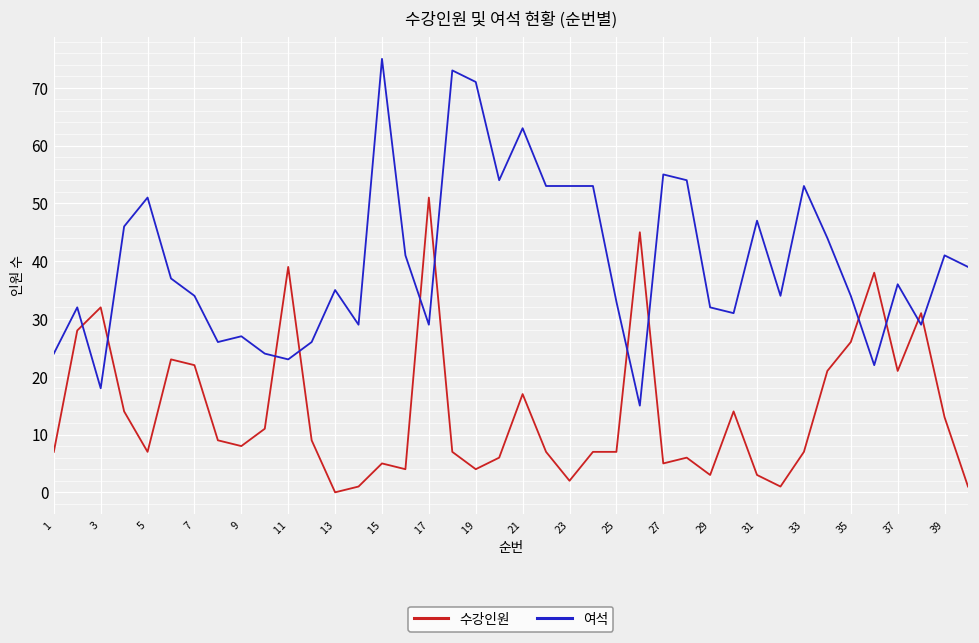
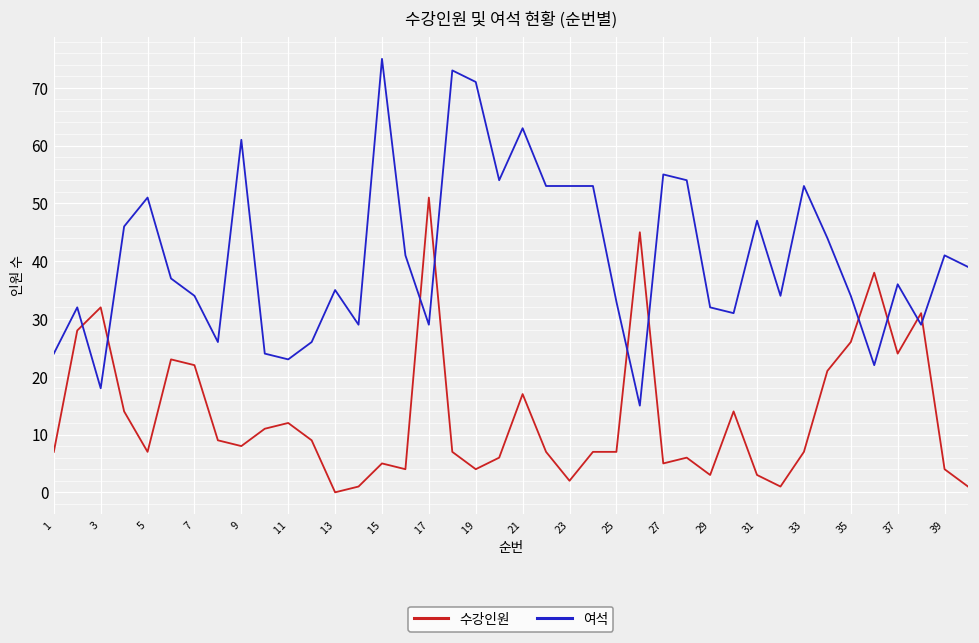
여석, 9: 27 -> 61
수강인원, 11: 39 -> 12
수강인원, 37: 21 -> 24
수강인원, 39: 13 -> 4
